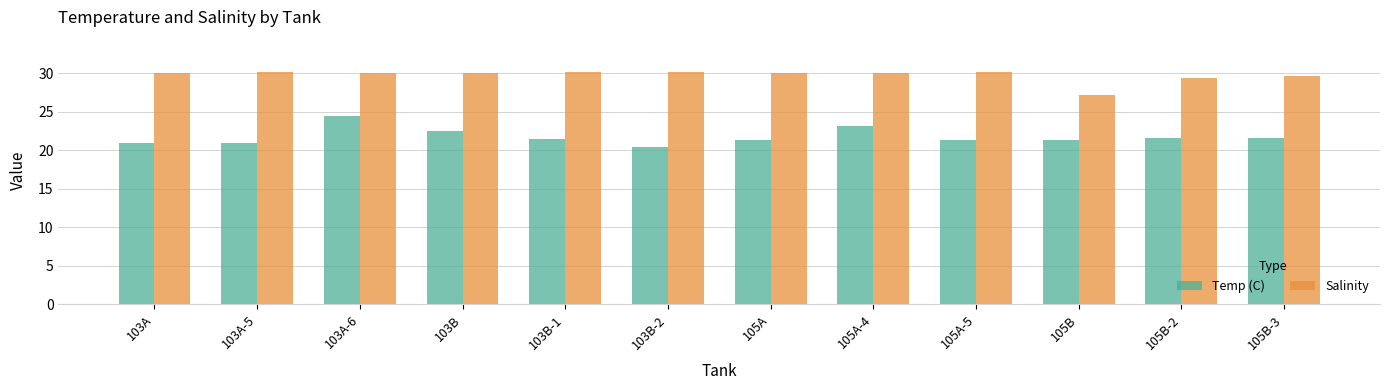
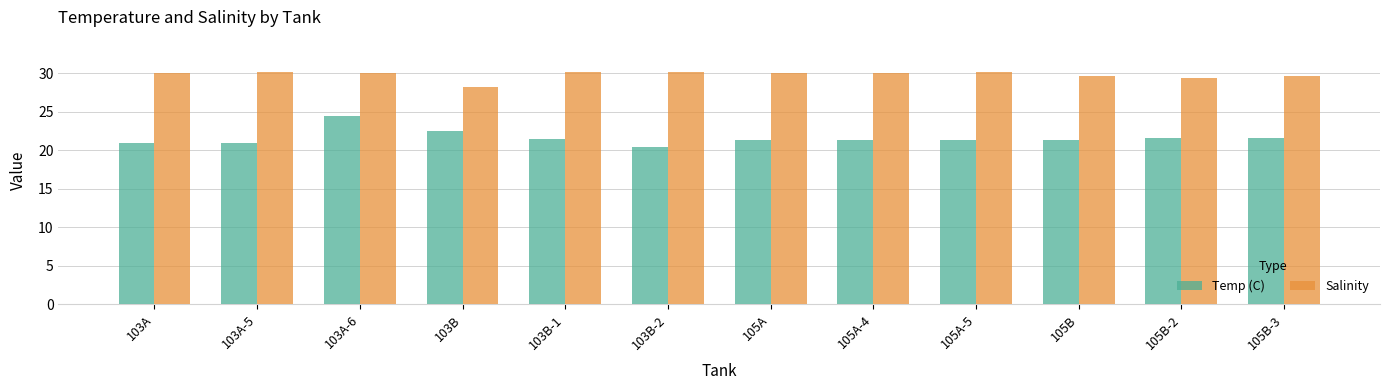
Salinity, 103B: 30 -> 28
Temp (C), 105A-4: 23 -> 21
Salinity, 105B: 27 -> 30
